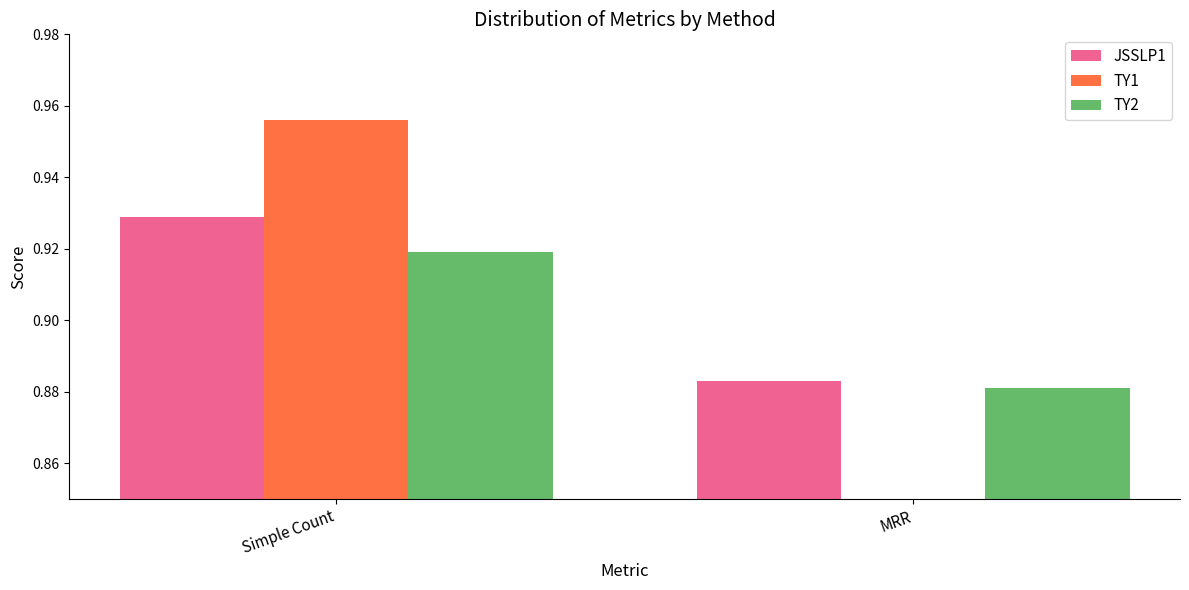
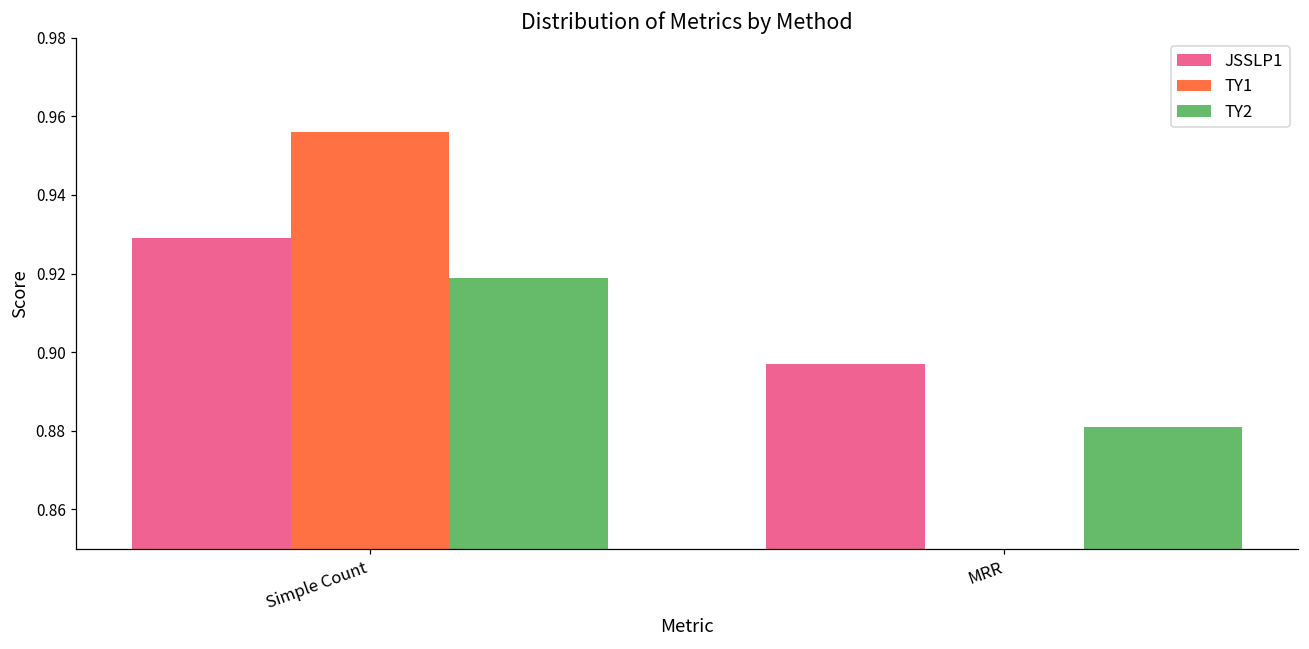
JSSLP1, MRR: 0.883 -> 0.897
